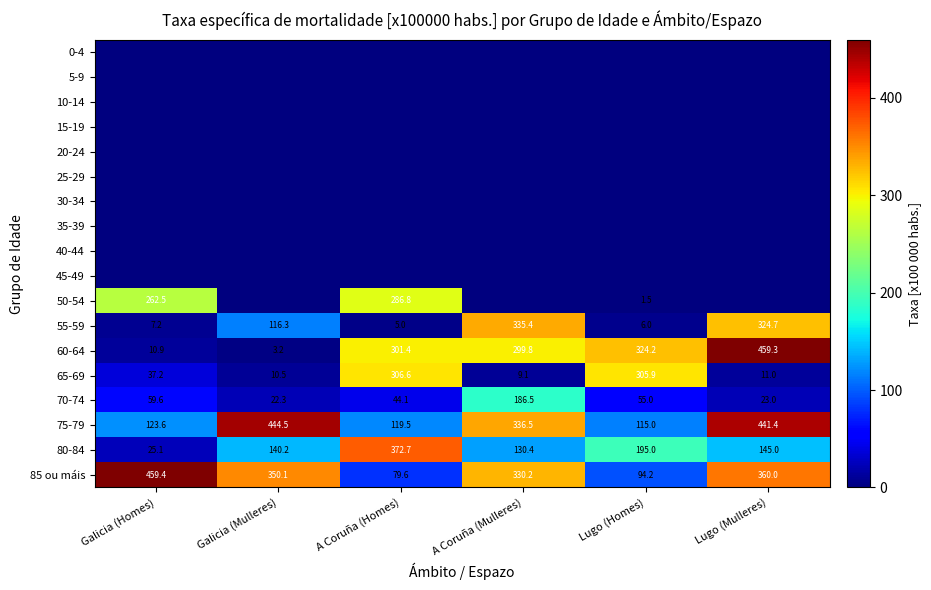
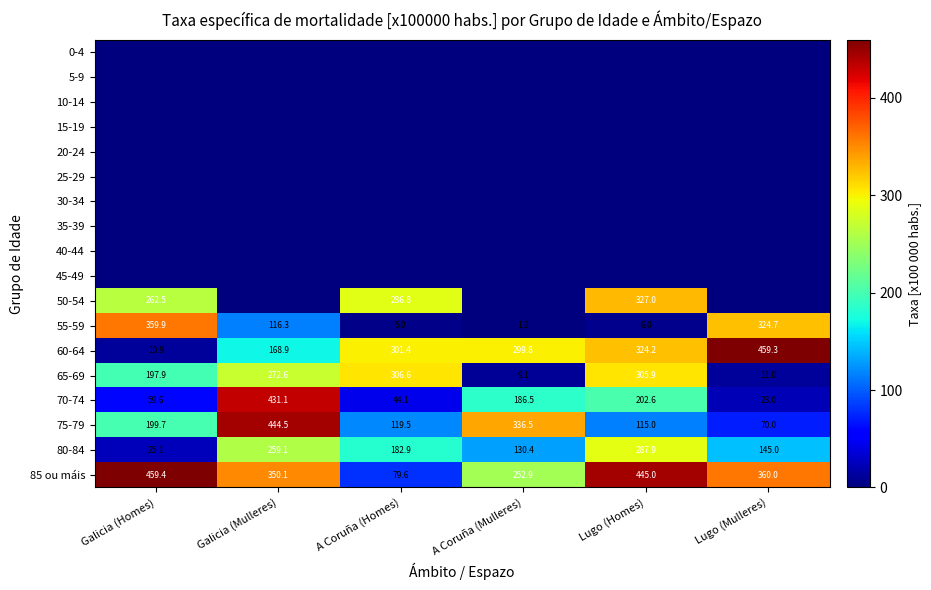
50-54, Lugo (Homes): 1.5 -> 327.0
55-59, Galicia (Homes): 7.2 -> 359.9
55-59, A Coruña (Mulleres): 335.4 -> 1.2
60-64, Galicia (Mulleres): 3.2 -> 168.9
65-69, Galicia (Homes): 37.2 -> 197.9
65-69, Galicia (Mulleres): 10.5 -> 272.6
70-74, Galicia (Mulleres): 22.3 -> 431.1
70-74, Lugo (Homes): 55.0 -> 202.6
75-79, Galicia (Homes): 123.6 -> 199.7
75-79, Lugo (Mulleres): 441.4 -> 70.0
80-84, Galicia (Mulleres): 140.2 -> 259.1
80-84, A Coruña (Homes): 372.7 -> 182.9
80-84, Lugo (Homes): 195.0 -> 287.9
85 ou máis, A Coruña (Mulleres): 330.2 -> 252.9
85 ou máis, Lugo (Homes): 94.2 -> 445.0
